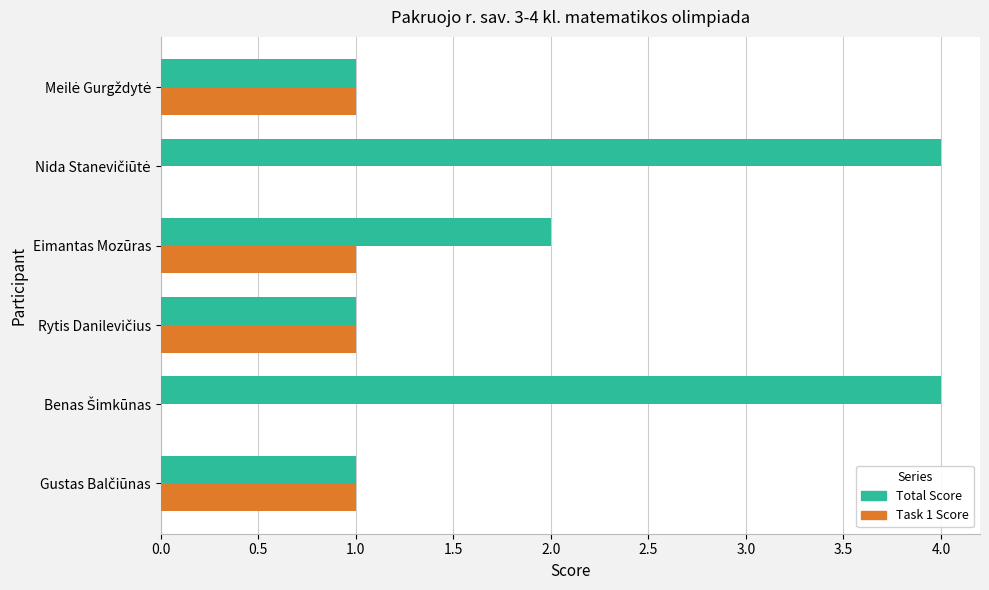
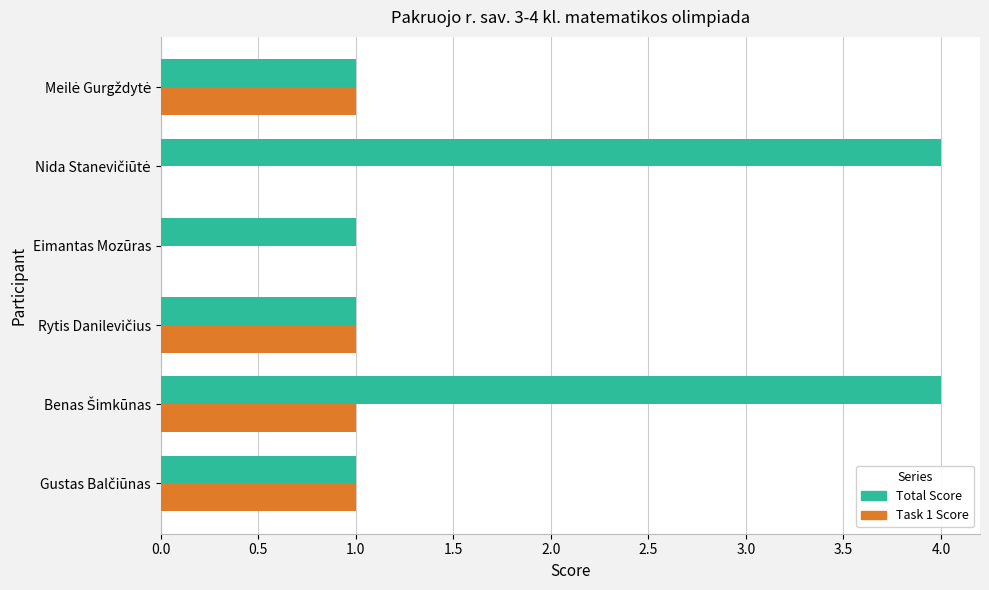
Total Score, Eimantas Mozūras: 2 -> 1
Task 1 Score, Eimantas Mozūras: 1 -> 0
Task 1 Score, Benas Šimkūnas: 0 -> 1
